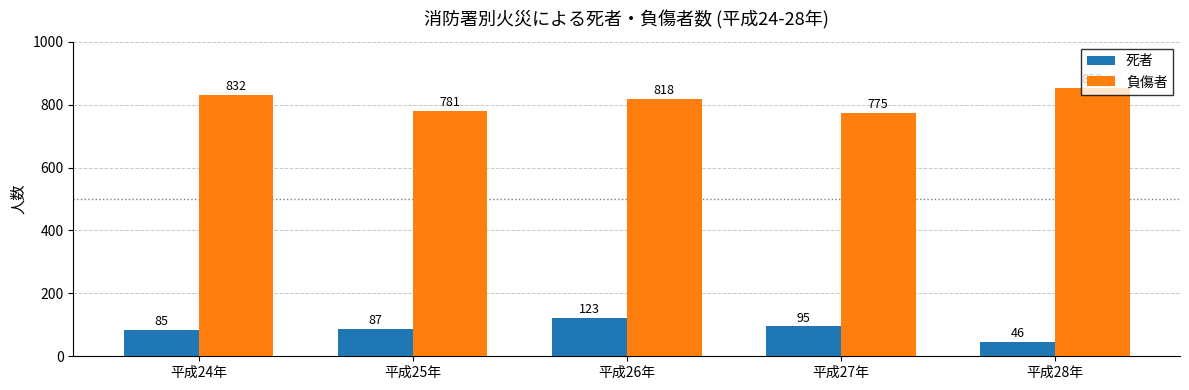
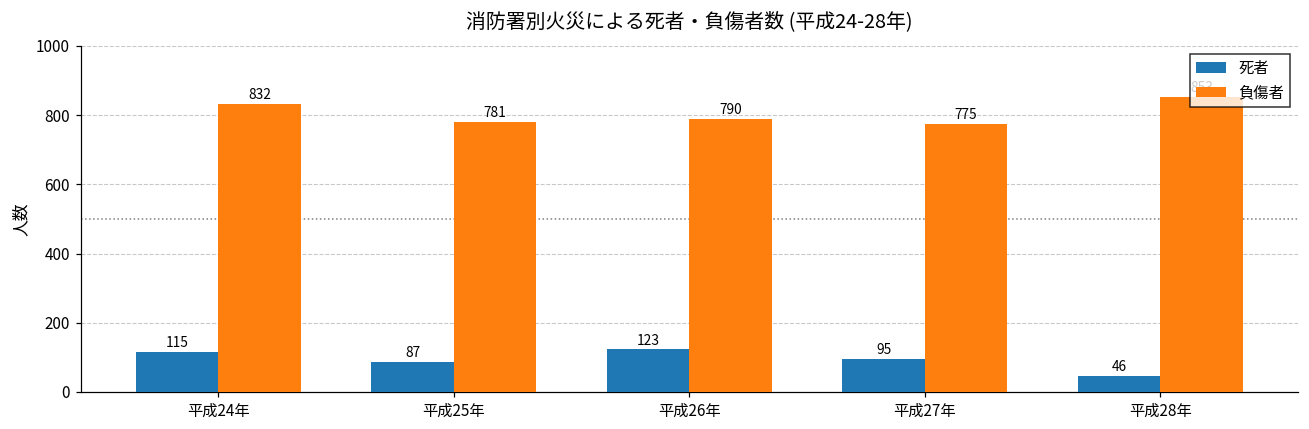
死者, 平成24年: 85 -> 115
負傷者, 平成26年: 818 -> 790
